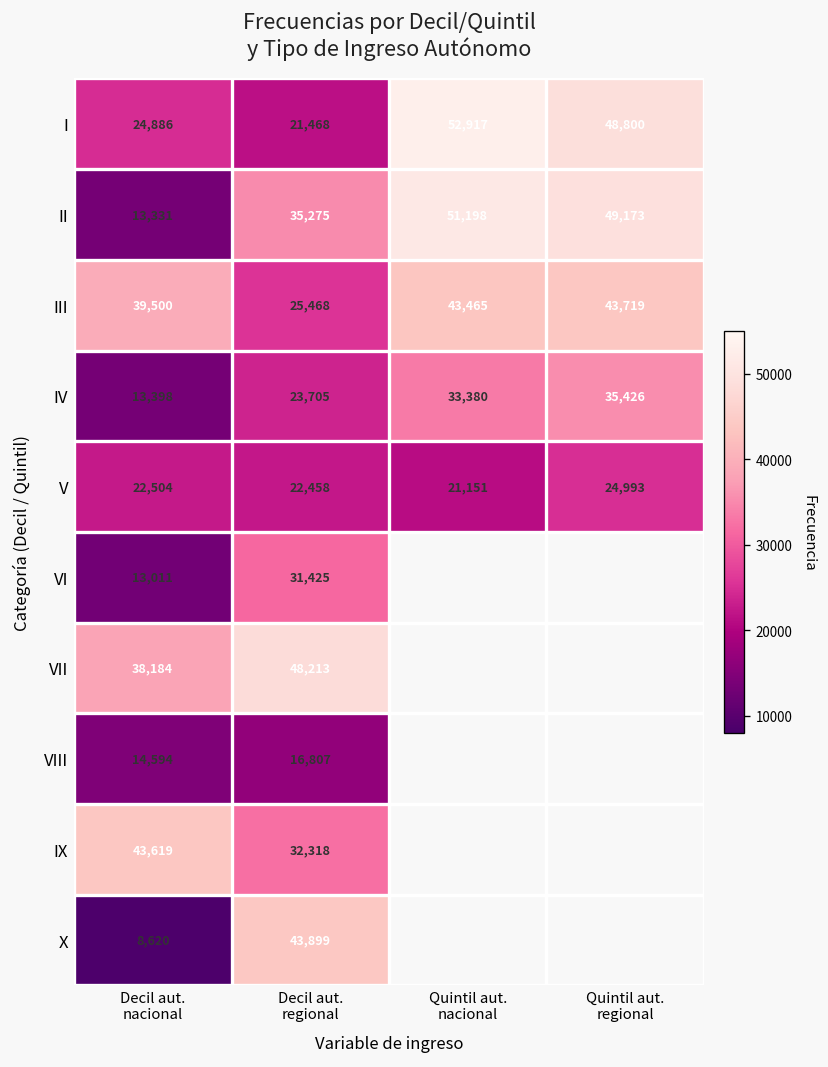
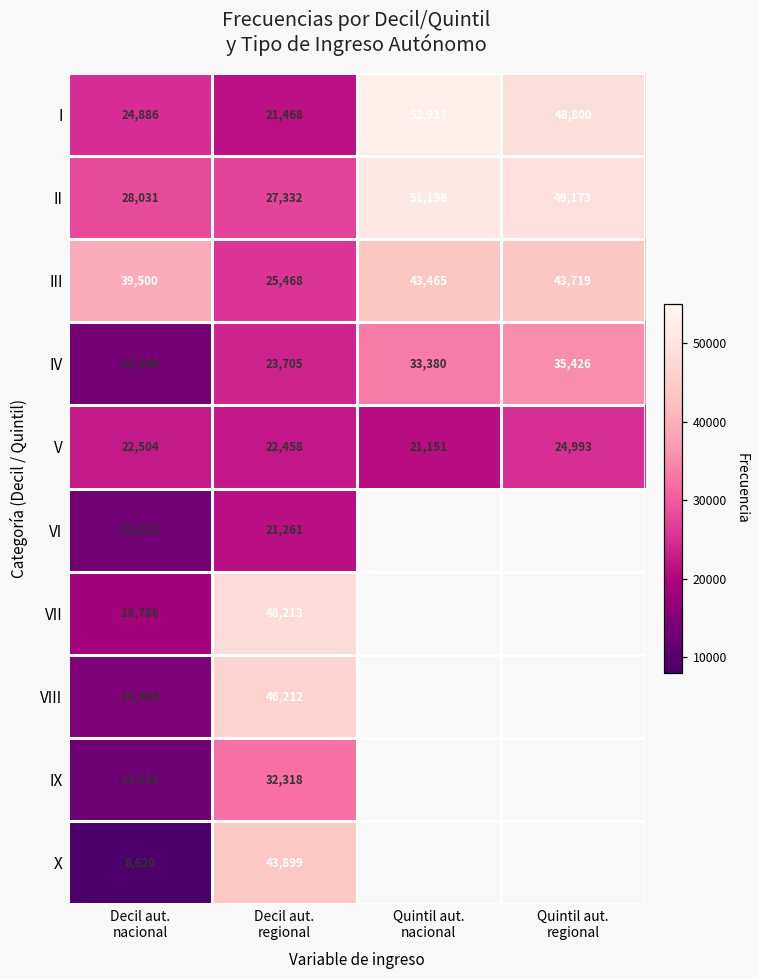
II, Decil aut. nacional: 13,331 -> 28,031
II, Decil aut. regional: 35,275 -> 27,332
VI, Decil aut. regional: 31,425 -> 21,261
VII, Decil aut. nacional: 38,184 -> 18,786
VIII, Decil aut. regional: 16,807 -> 46,212
IX, Decil aut. nacional: 43,619 -> 12,531
